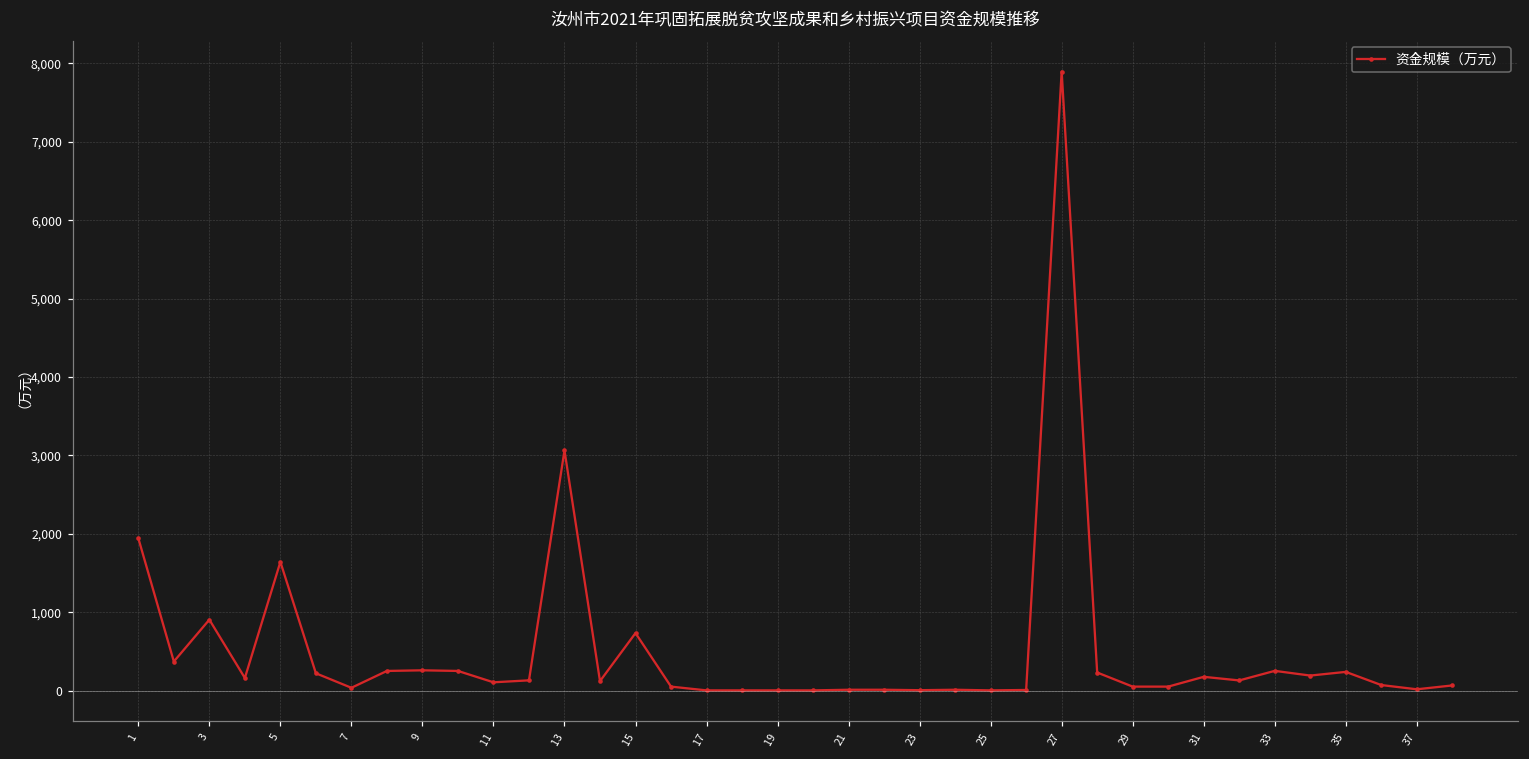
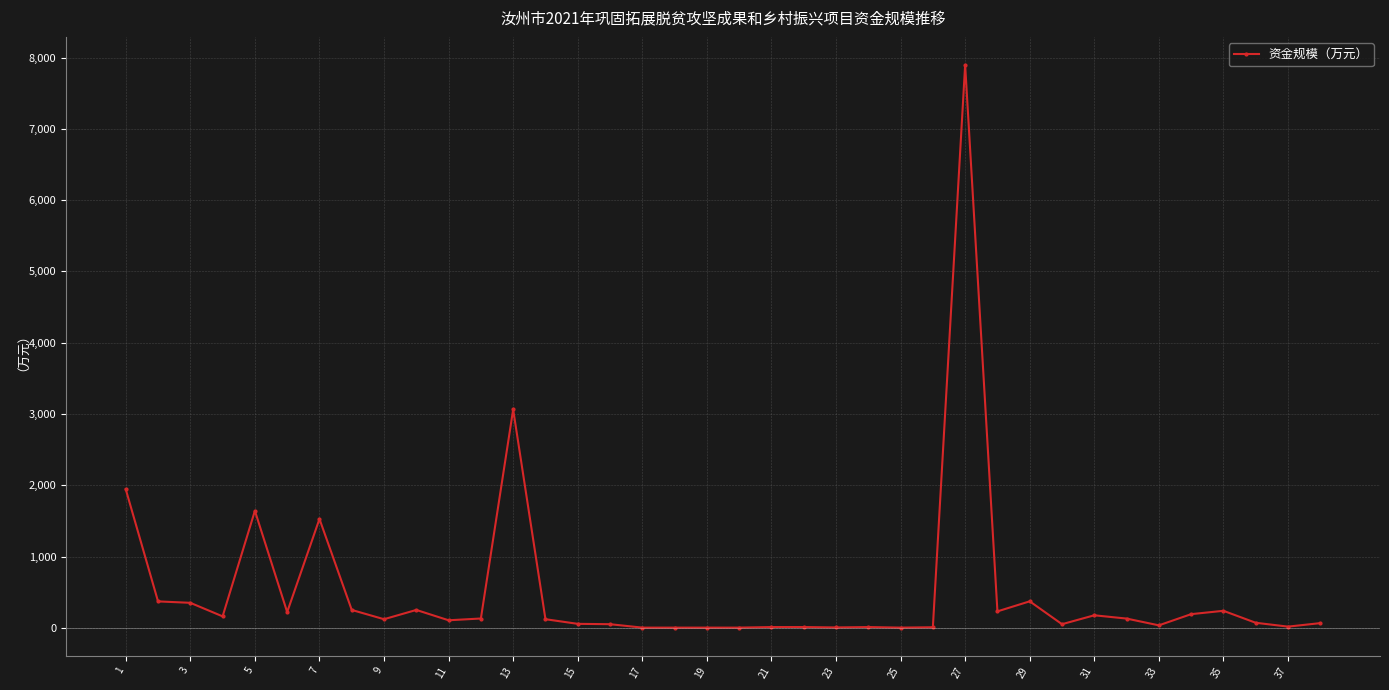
3: 900 -> 400
7: 0 -> 1,500
9: 300 -> 100
15: 700 -> 100
29: 100 -> 400
33: 300 -> 0
